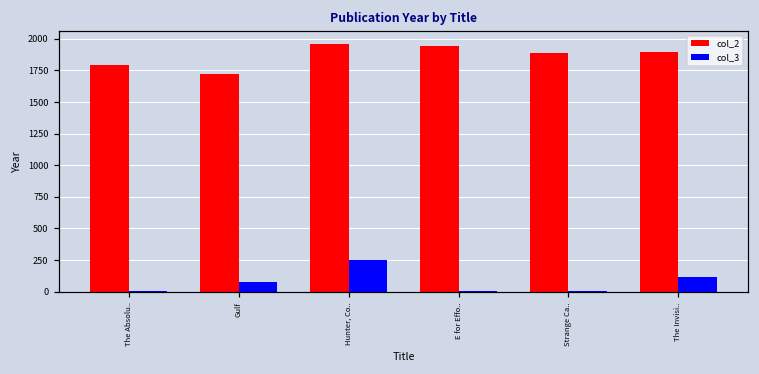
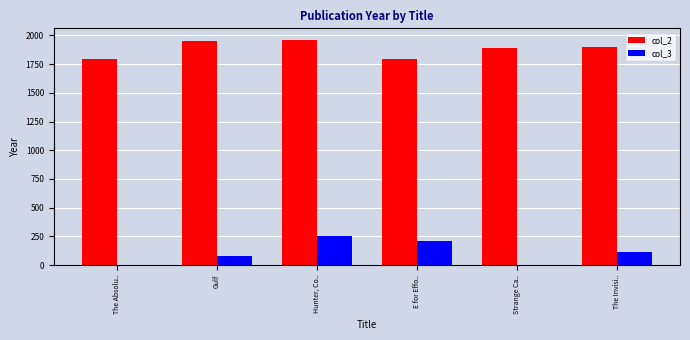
col_2, Gulf: 1730 -> 1950
col_2, E for Effo..: 1950 -> 1790
col_3, E for Effo..: 10 -> 210
